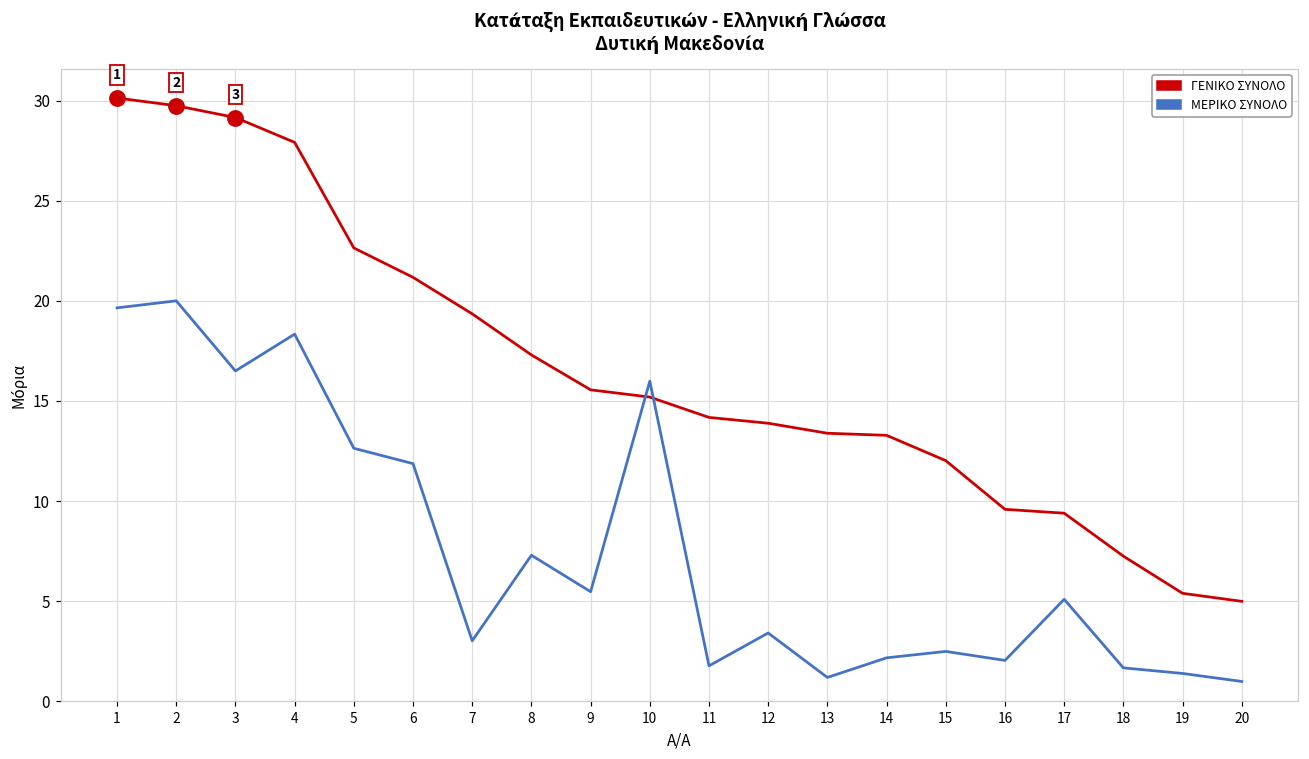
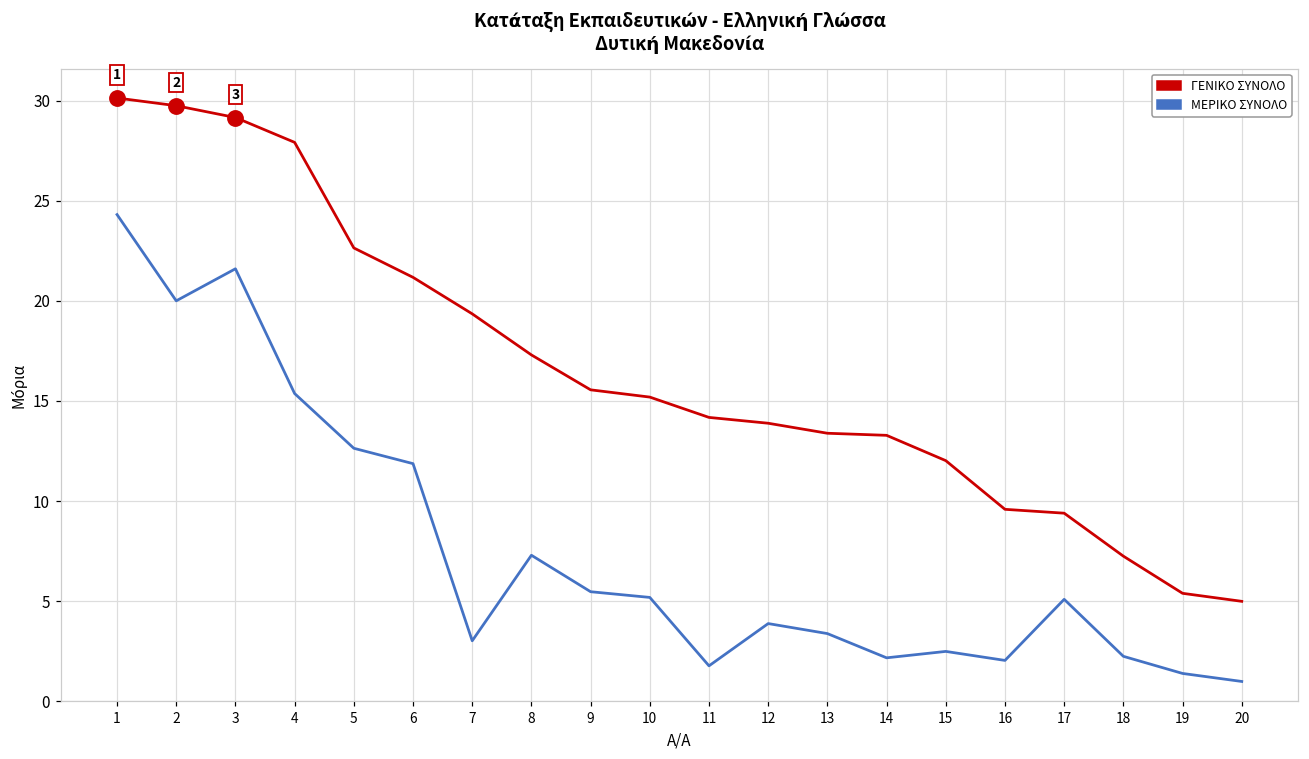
ΜΕΡΙΚΟ ΣΥΝΟΛΟ, 1: 19.7 -> 24.3
ΜΕΡΙΚΟ ΣΥΝΟΛΟ, 3: 16.5 -> 21.6
ΜΕΡΙΚΟ ΣΥΝΟΛΟ, 4: 18.3 -> 15.4
ΜΕΡΙΚΟ ΣΥΝΟΛΟ, 10: 16.0 -> 5.2
ΜΕΡΙΚΟ ΣΥΝΟΛΟ, 12: 3.4 -> 3.9
ΜΕΡΙΚΟ ΣΥΝΟΛΟ, 13: 1.2 -> 3.4
ΜΕΡΙΚΟ ΣΥΝΟΛΟ, 18: 1.7 -> 2.3
